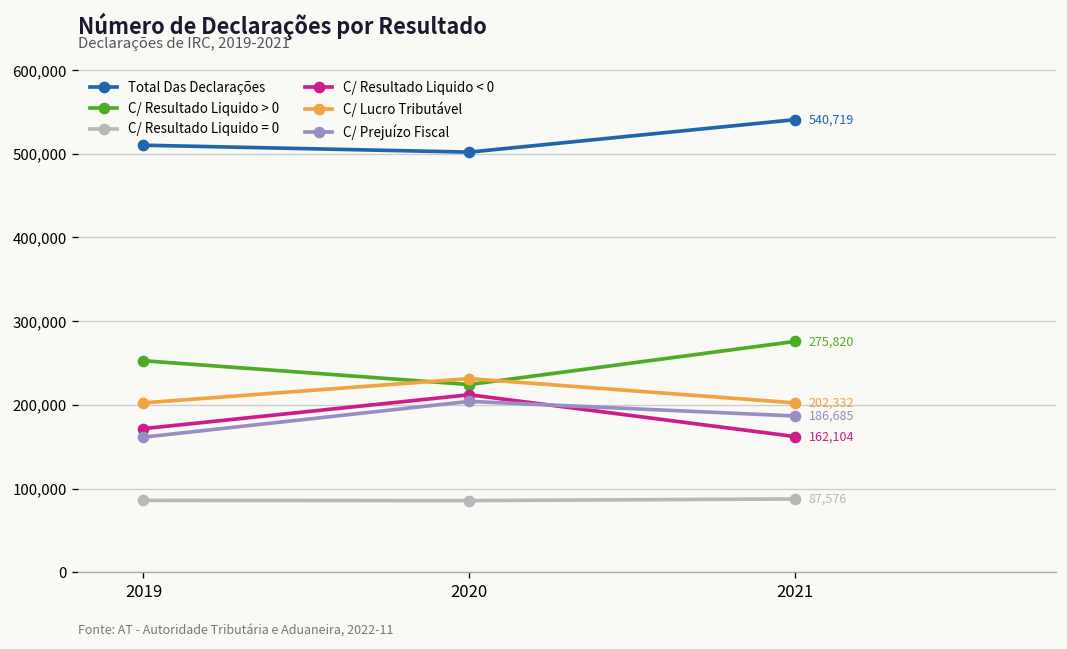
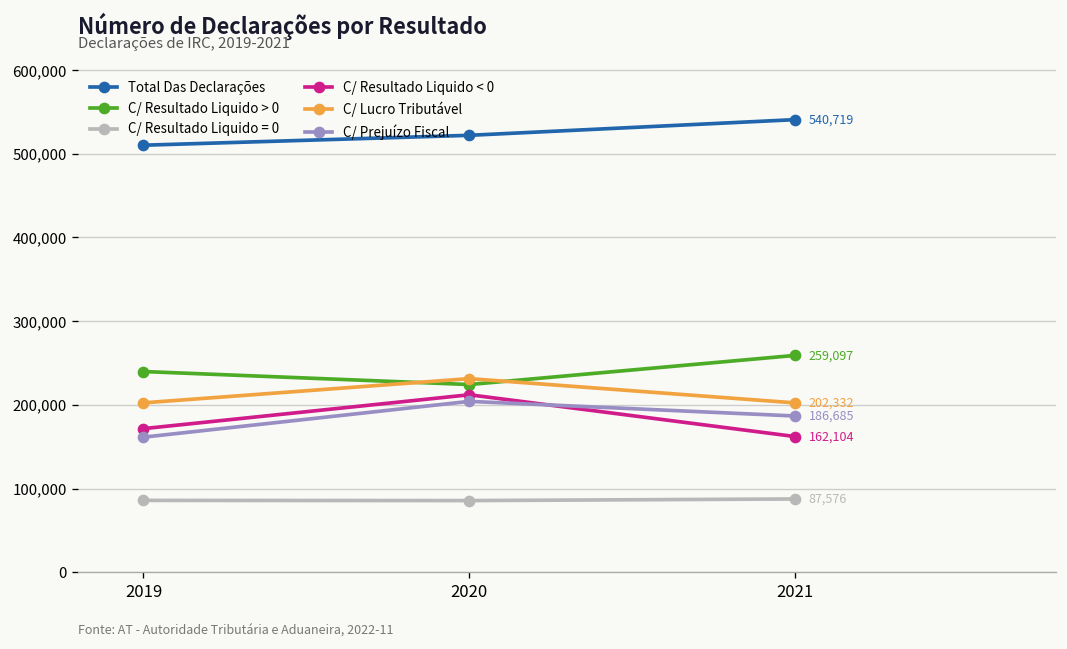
C/ Resultado Liquido > 0, 2019: 250,000 -> 240,000
Total Das Declarações, 2020: 500,000 -> 520,000
C/ Resultado Liquido > 0, 2021: 275,820 -> 259,097
